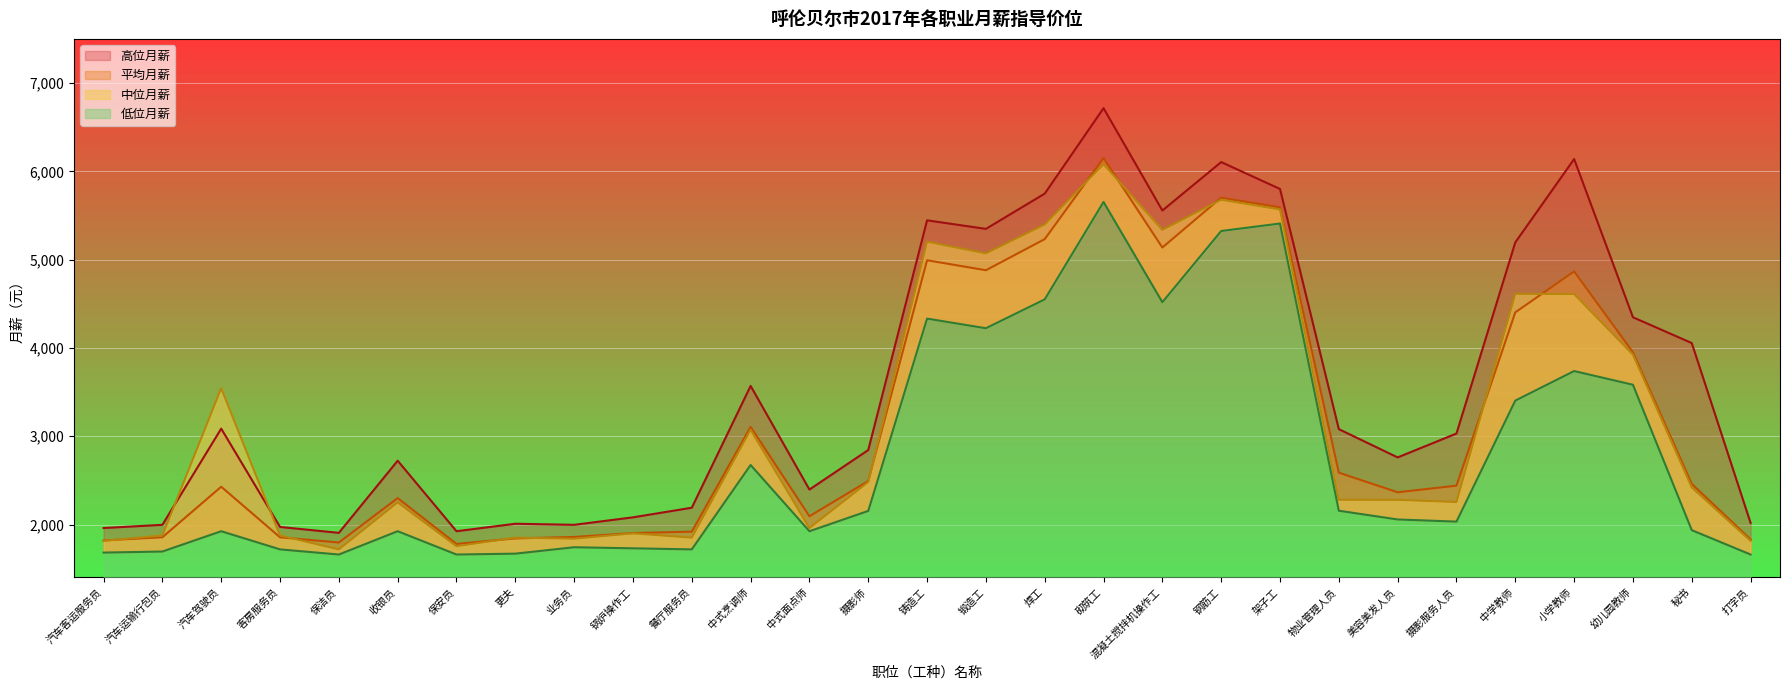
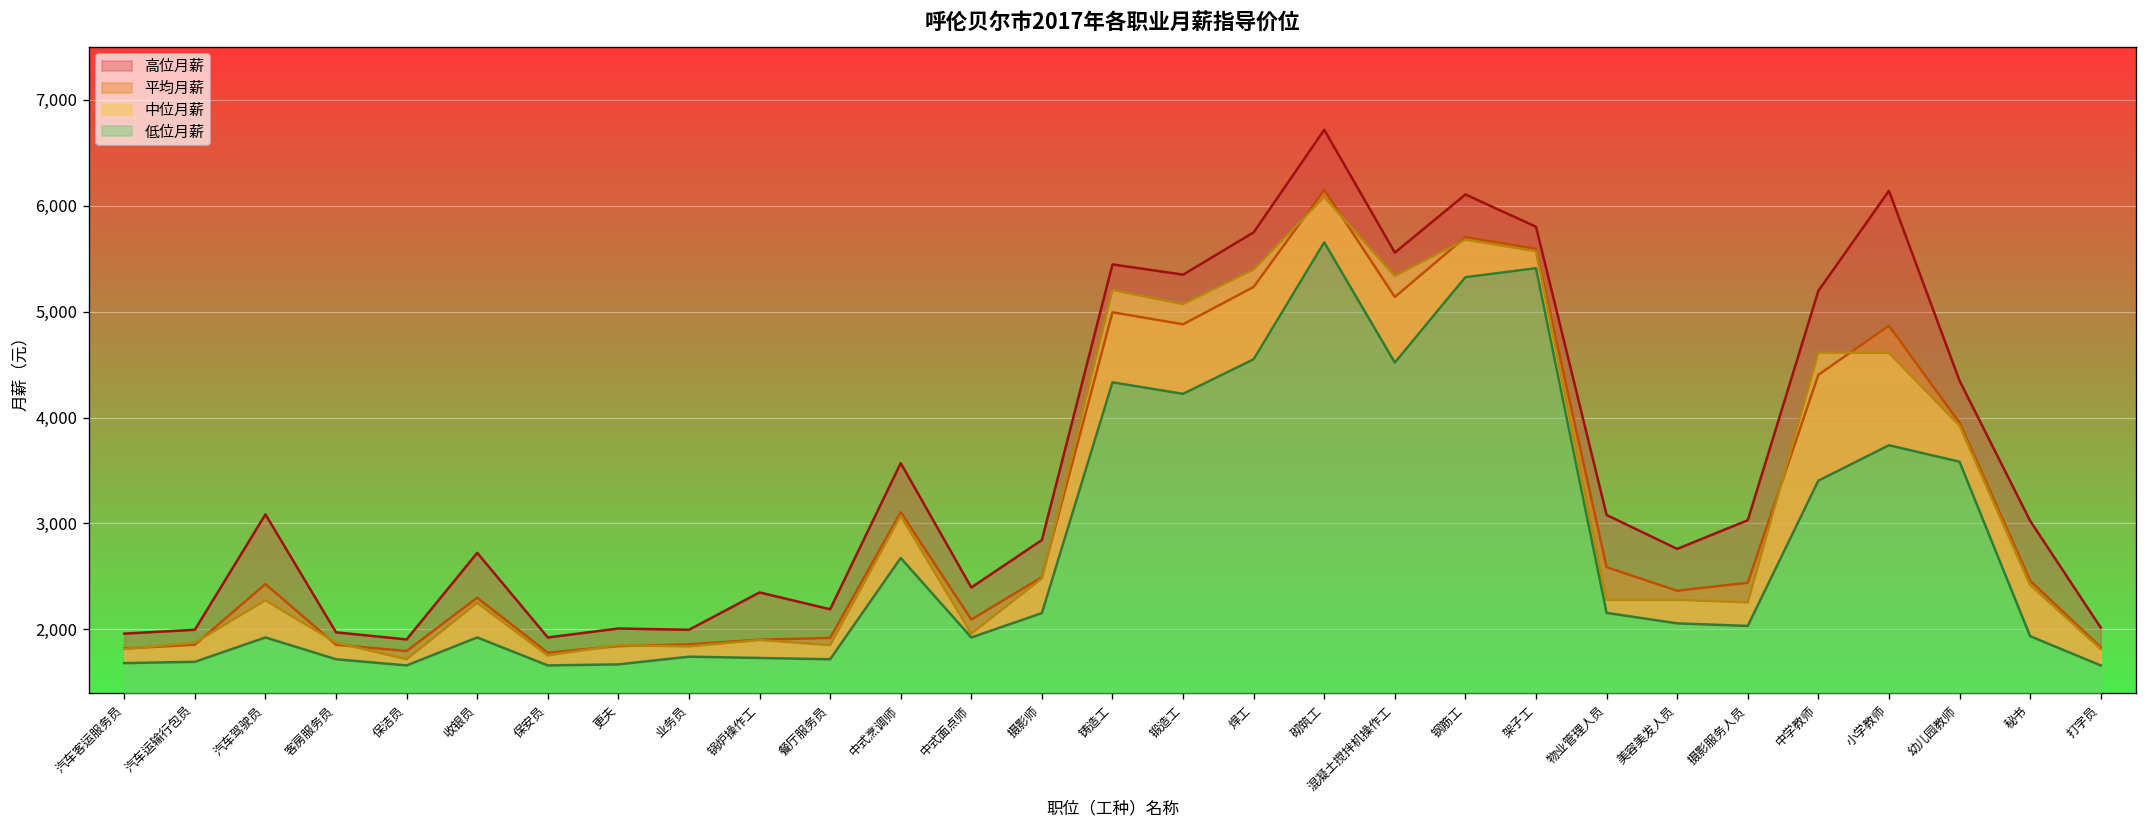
中位月薪, 汽车驾驶员: 3,500 -> 2,300
高位月薪, 锅炉操作工: 2,100 -> 2,300
高位月薪, 秘书: 4,100 -> 3,000
